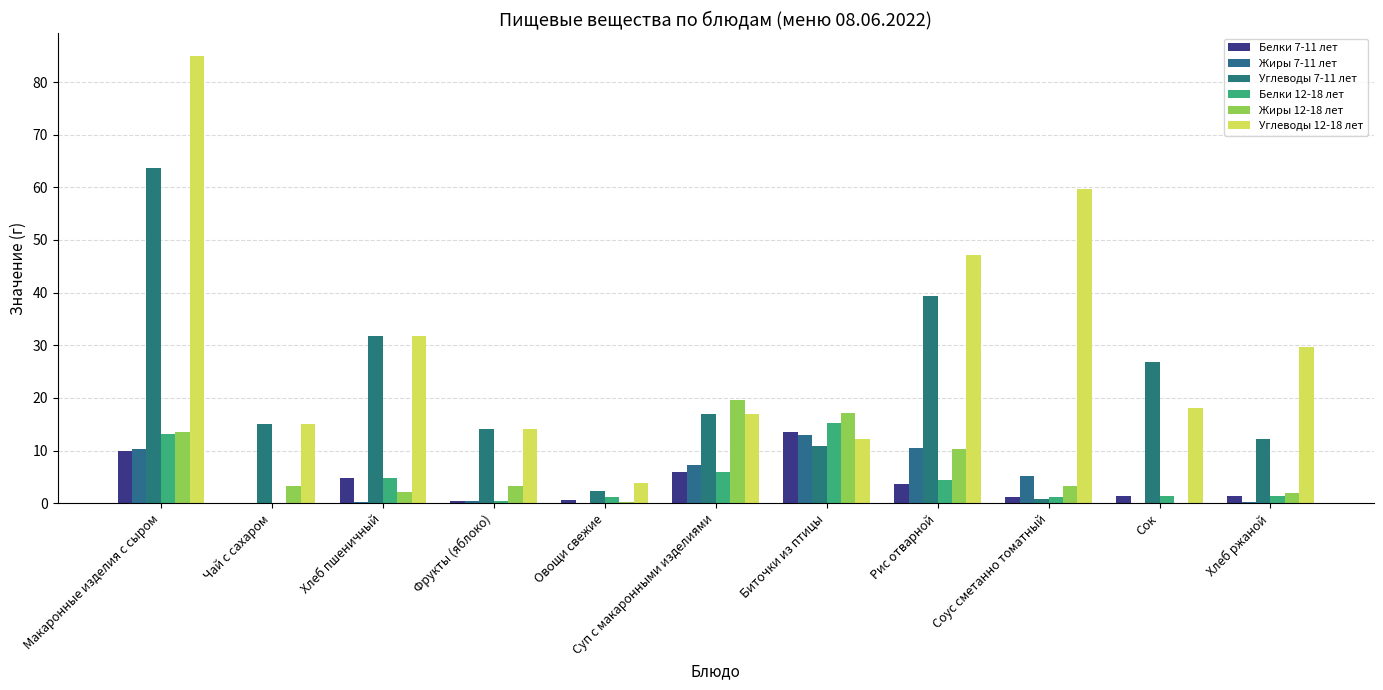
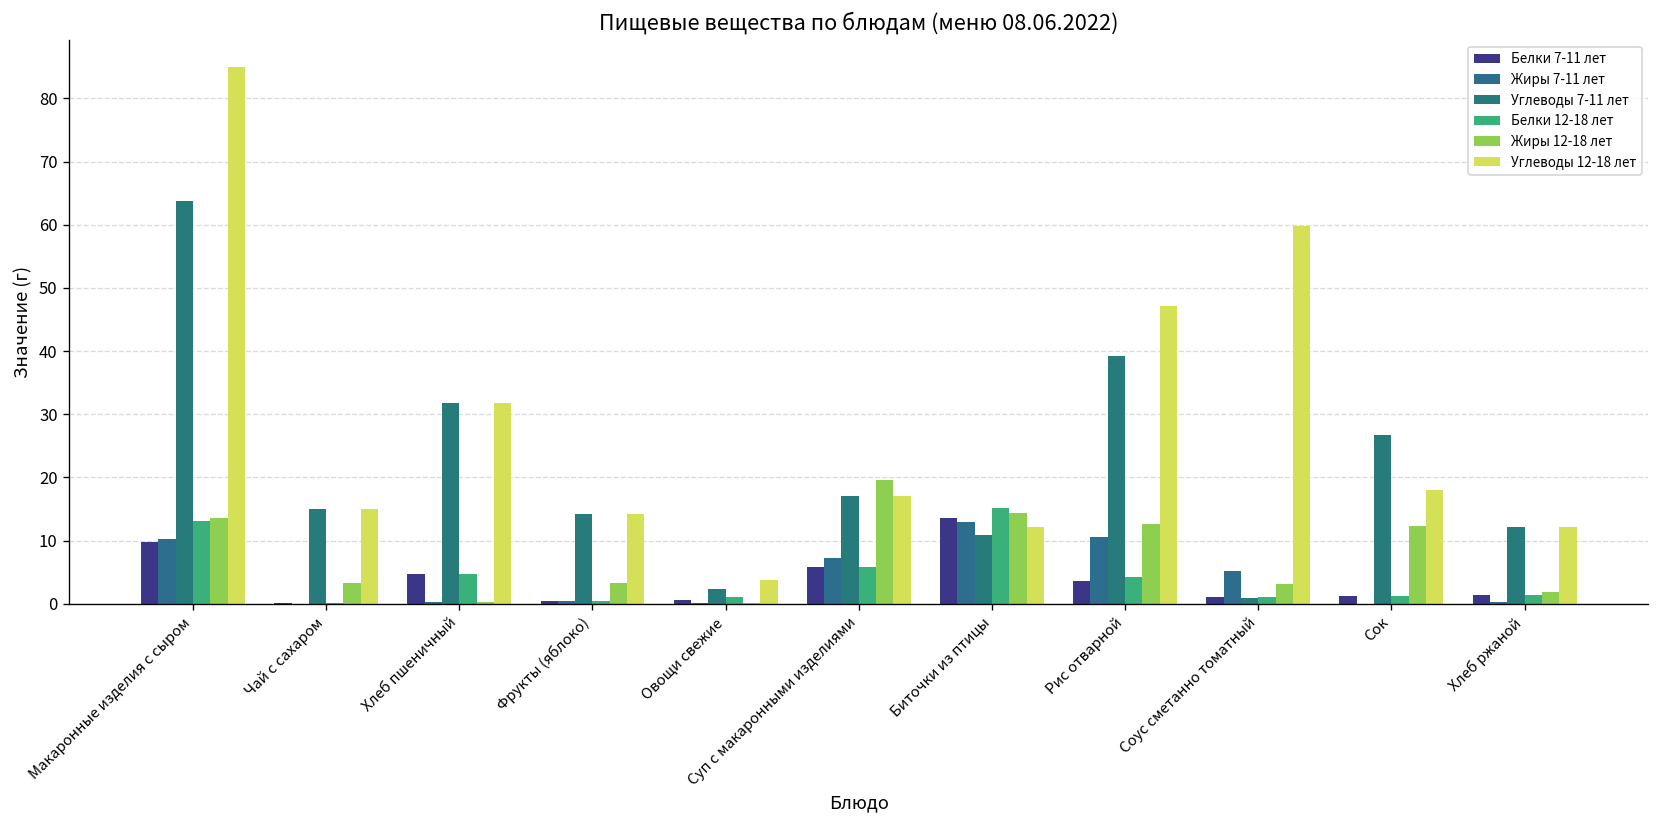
Жиры 12-18 лет, Хлеб пшеничный: 2 -> 0
Жиры 12-18 лет, Биточки из птицы: 17 -> 14
Жиры 12-18 лет, Рис отварной: 10 -> 13
Жиры 12-18 лет, Сок: 0 -> 12
Углеводы 12-18 лет, Хлеб ржаной: 30 -> 12
